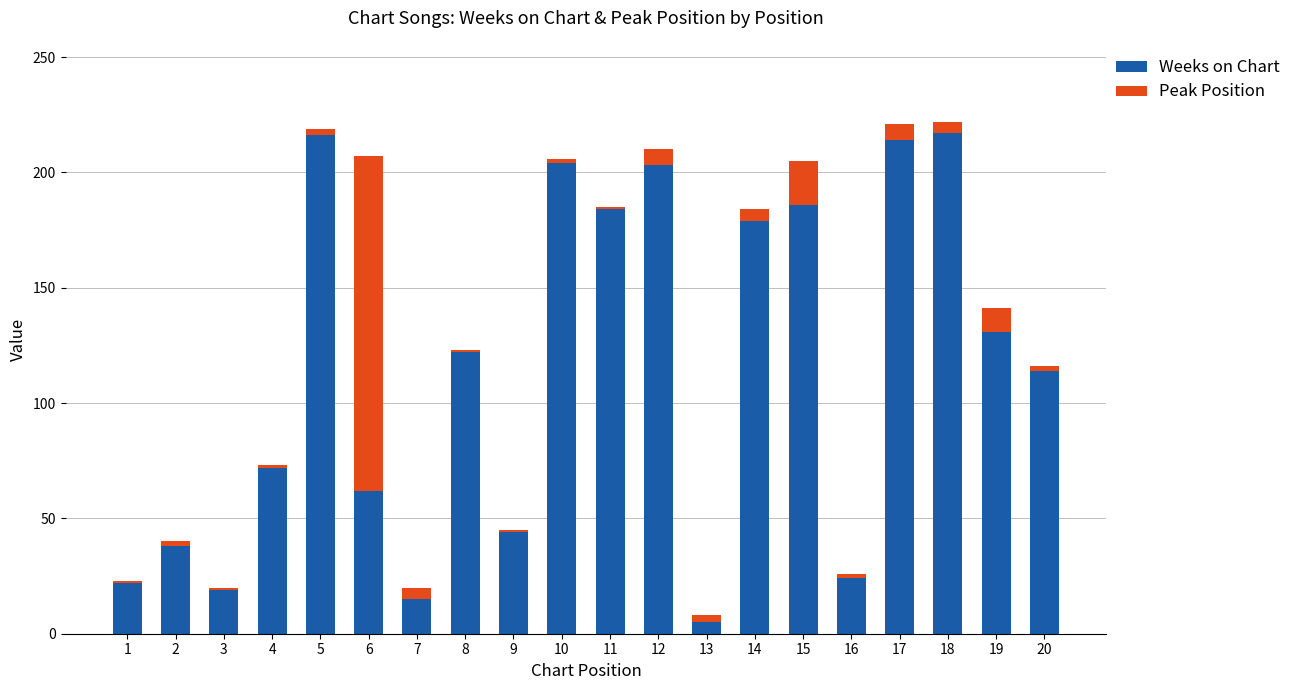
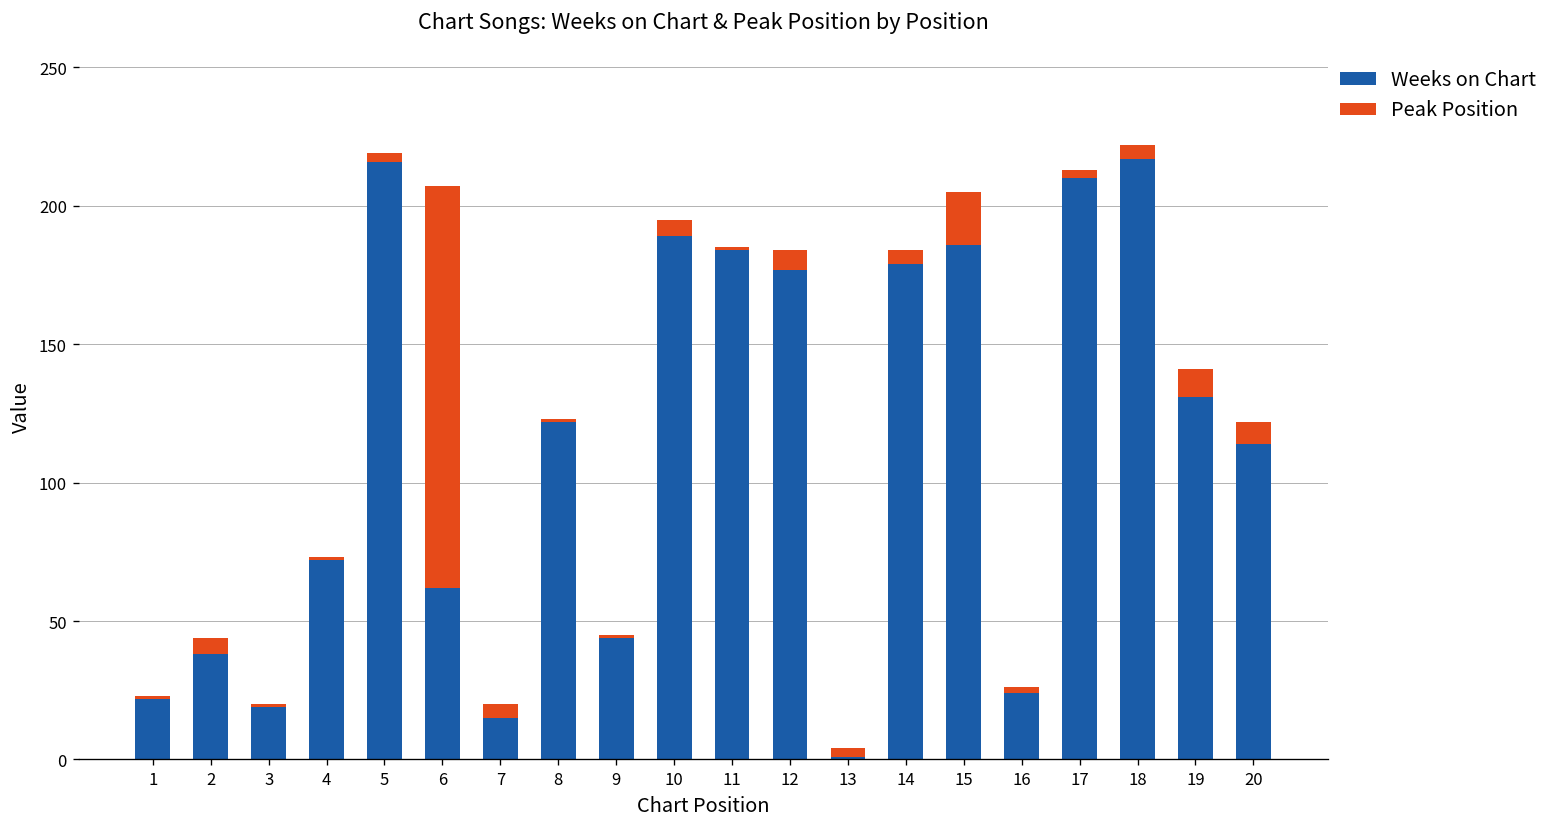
Peak Position, 2: 2 -> 6
Weeks on Chart, 10: 204 -> 189
Peak Position, 10: 2 -> 6
Weeks on Chart, 12: 203 -> 177
Weeks on Chart, 13: 5 -> 1
Weeks on Chart, 17: 214 -> 210
Peak Position, 17: 7 -> 3
Peak Position, 20: 2 -> 8
